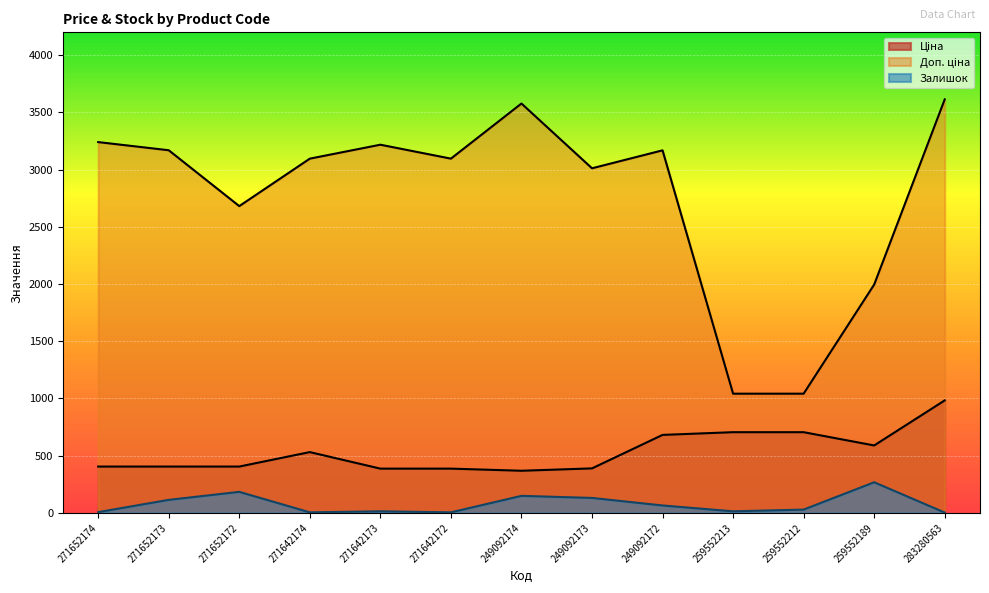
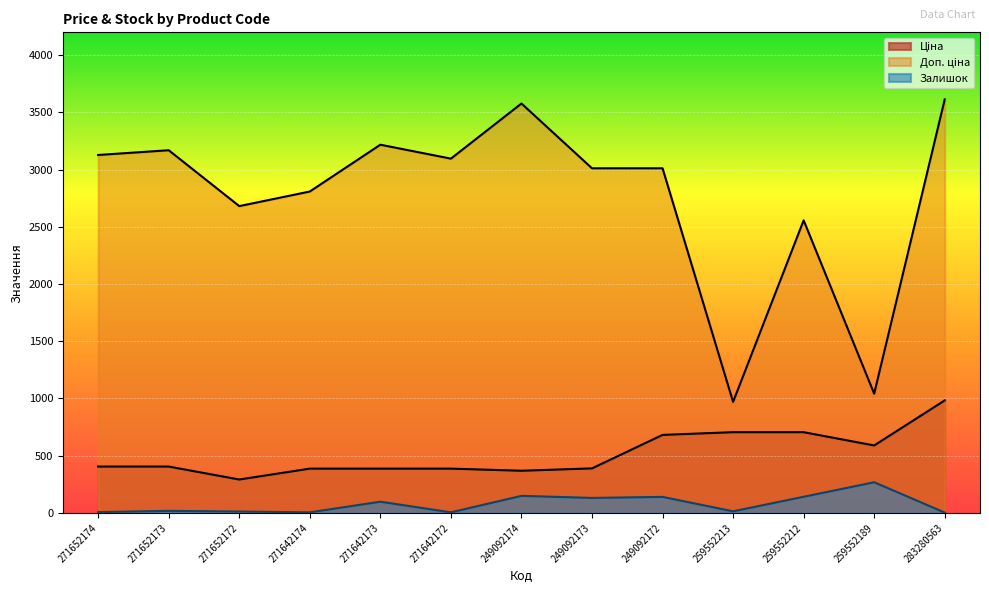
Доп. ціна, 271652174: 3240 -> 3130
Залишок, 271652173: 110 -> 20
Ціна, 271652172: 410 -> 290
Залишок, 271652172: 180 -> 10
Ціна, 271642174: 530 -> 390
Доп. ціна, 271642174: 3100 -> 2810
Залишок, 271642173: 10 -> 100
Доп. ціна, 249092172: 3170 -> 3010
Залишок, 249092172: 70 -> 140
Доп. ціна, 259552213: 1040 -> 970
Доп. ціна, 259552212: 1040 -> 2560
Залишок, 259552212: 30 -> 140
Доп. ціна, 259552189: 2000 -> 1040
